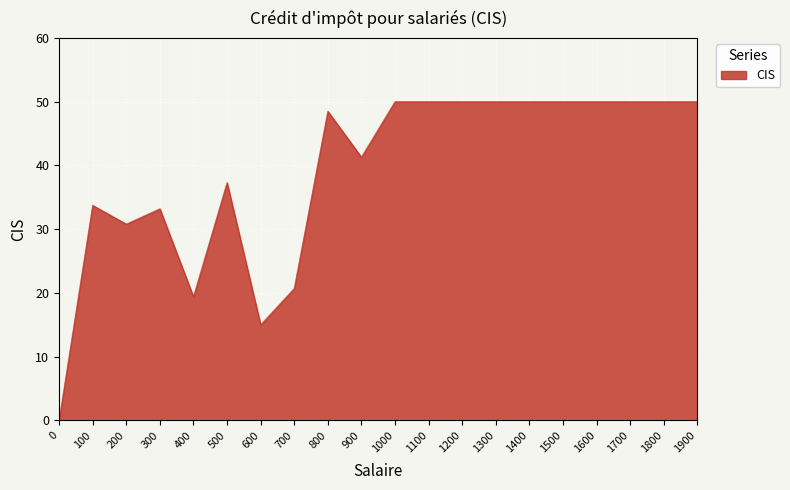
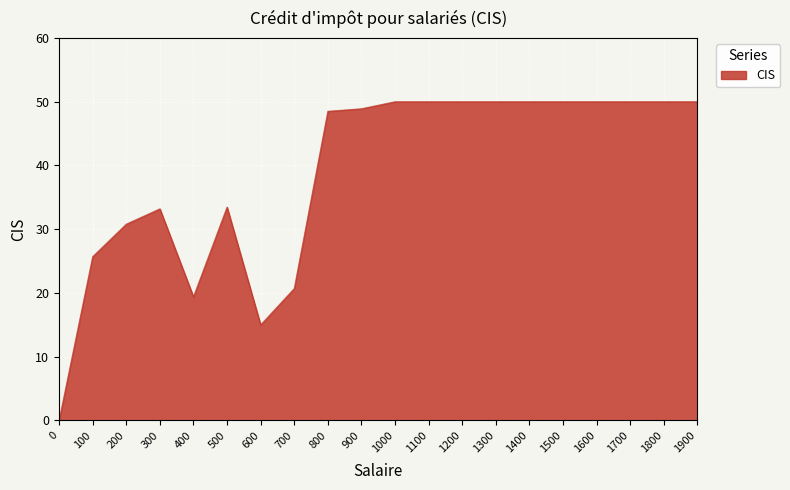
100: 34 -> 26
500: 37 -> 33
900: 41 -> 49
